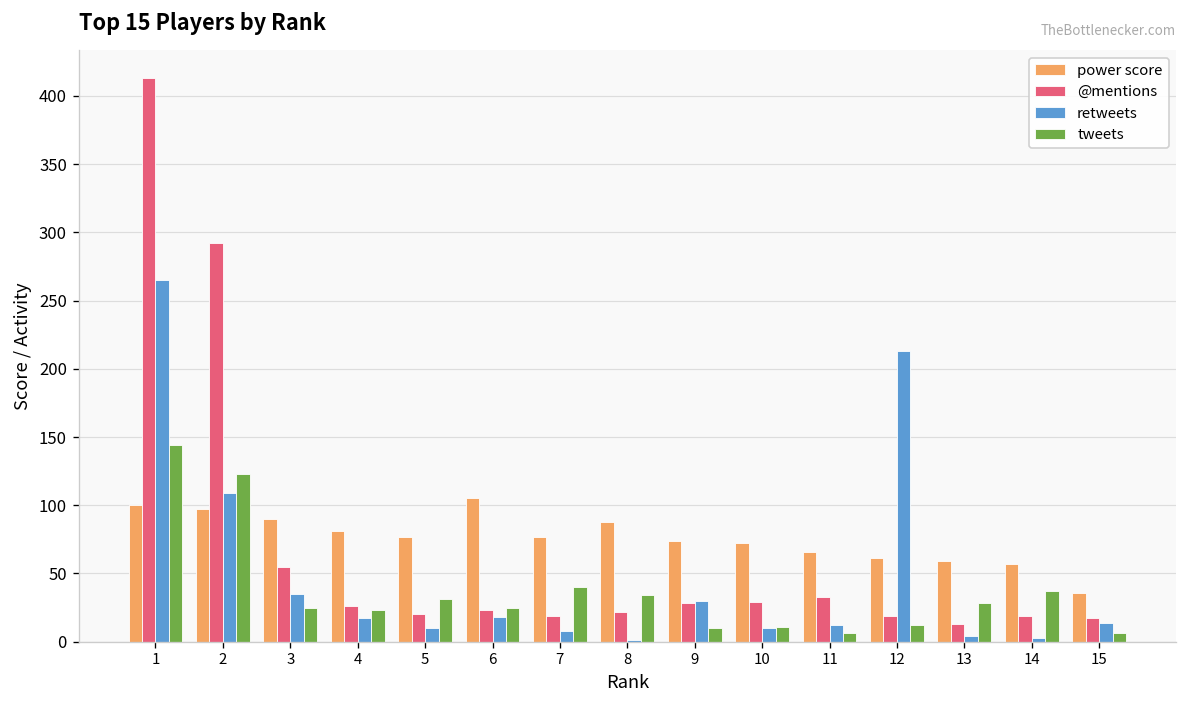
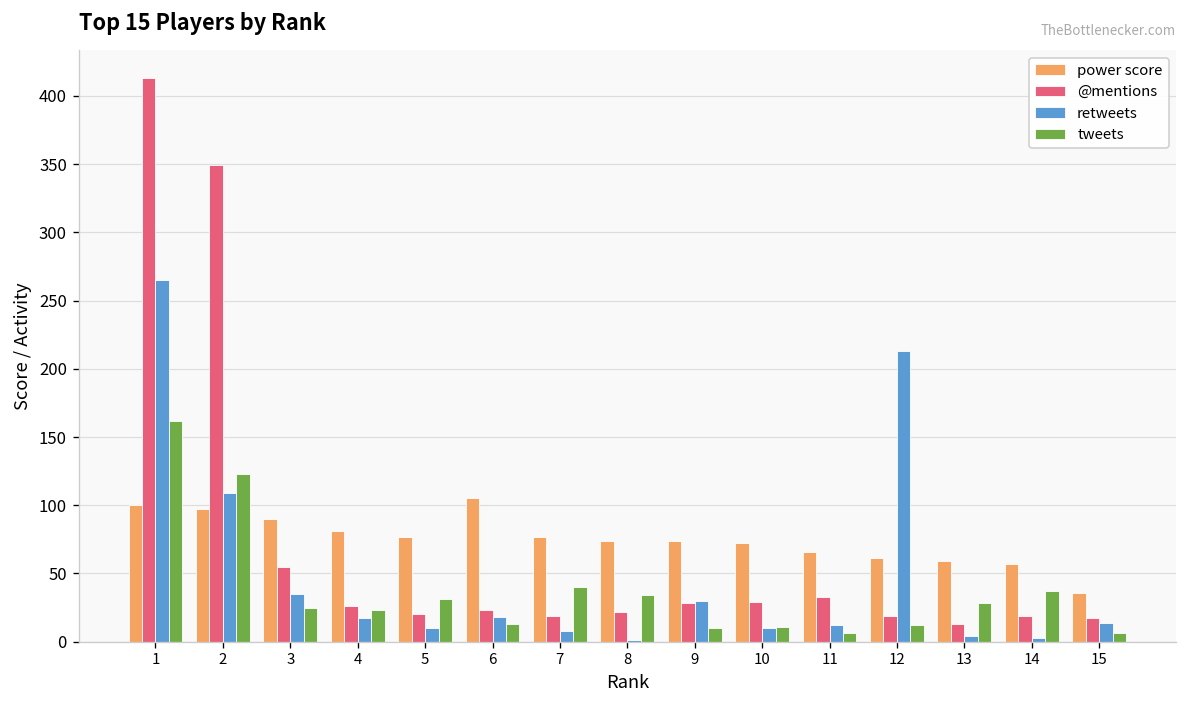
tweets, 1: 144 -> 162
@mentions, 2: 292 -> 349
tweets, 6: 25 -> 13
power score, 8: 88 -> 74
